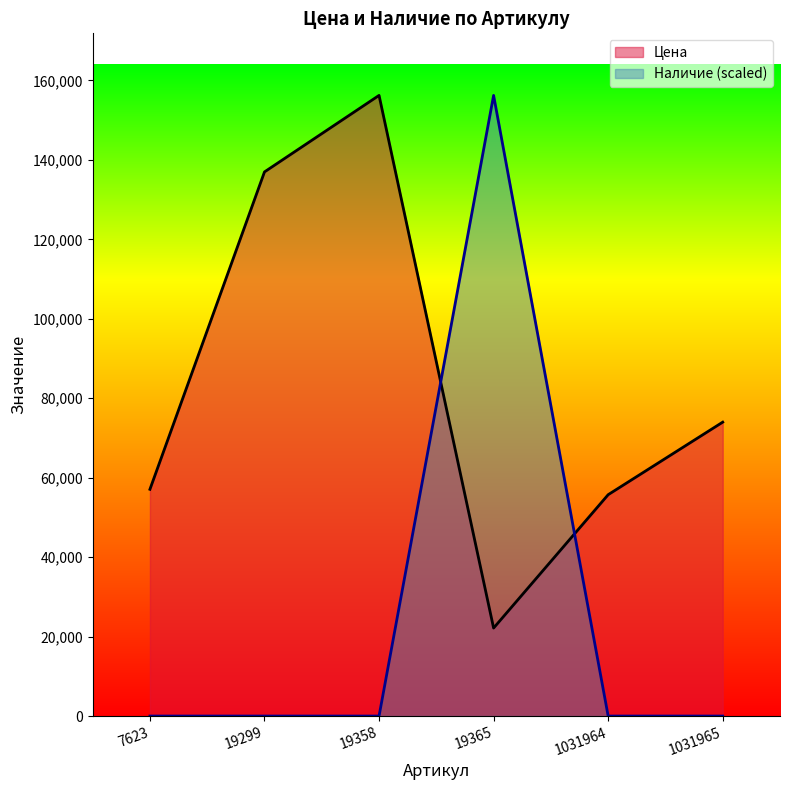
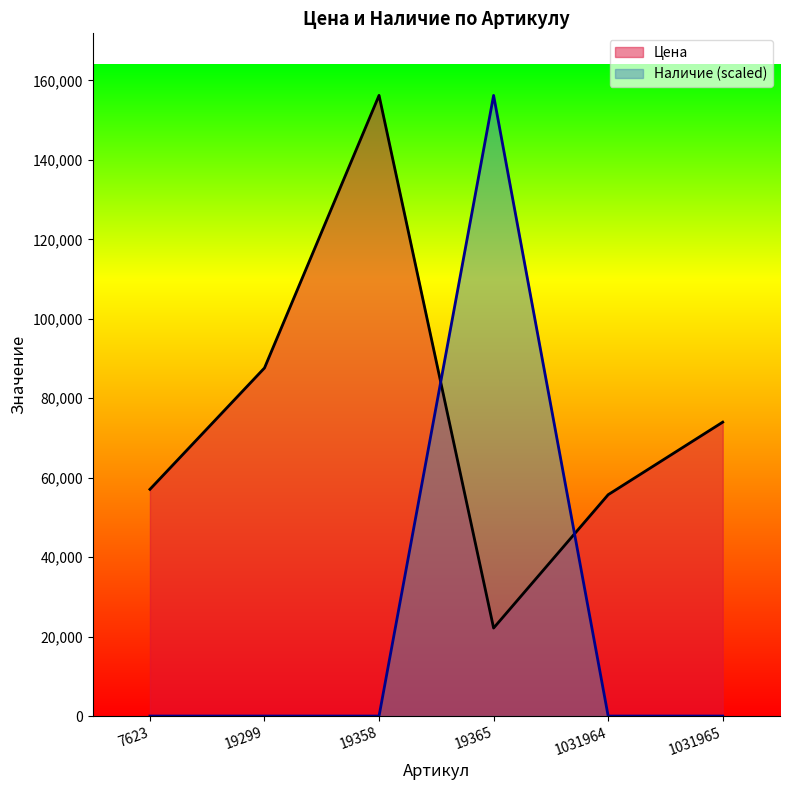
Цена, 19299: 137,000 -> 88,000
